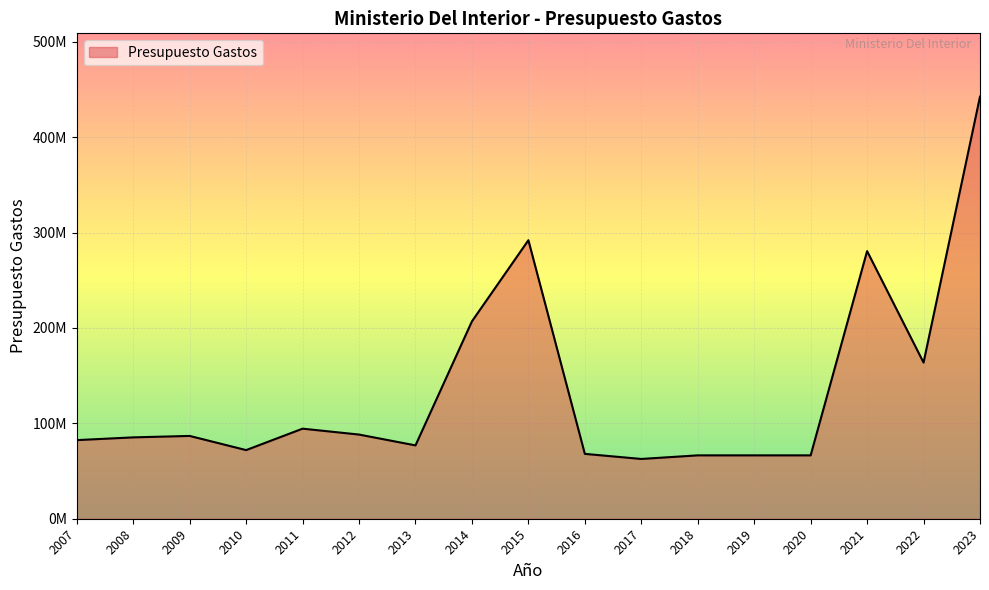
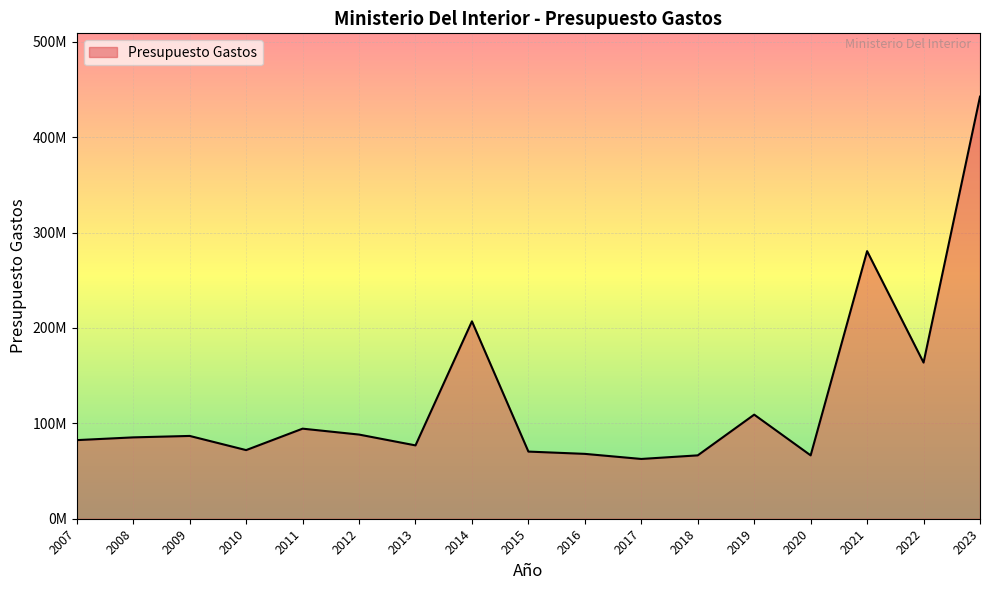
2015: 290000000 -> 70000000
2019: 70000000 -> 110000000
